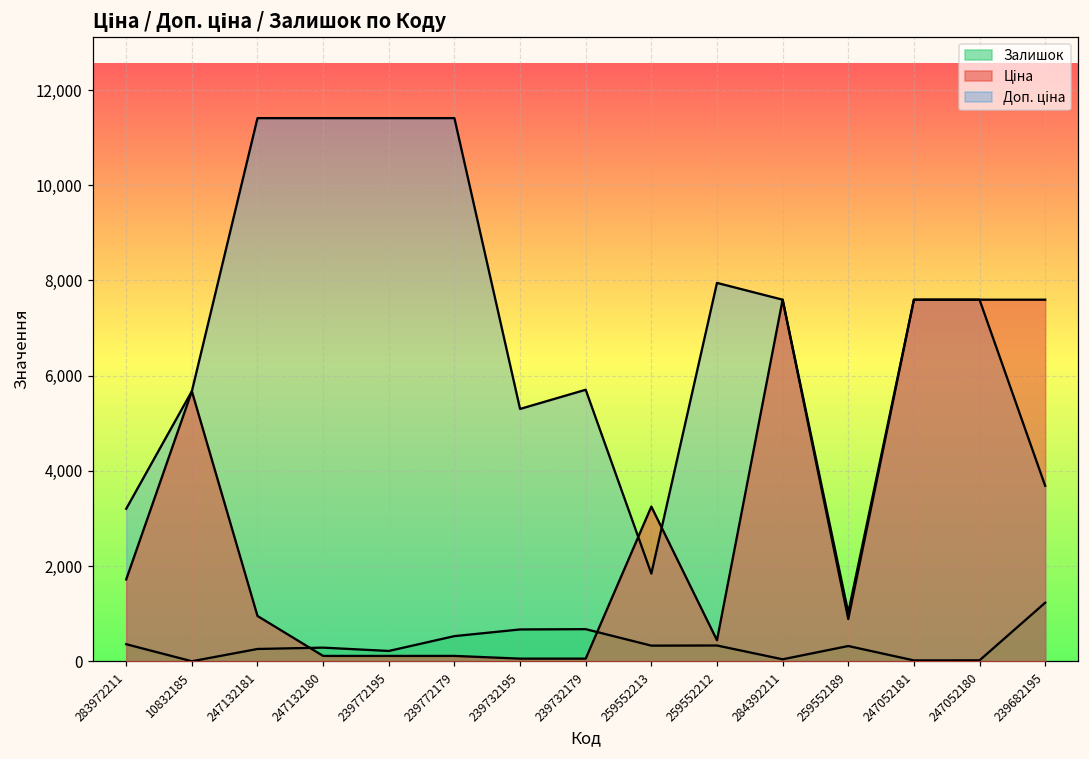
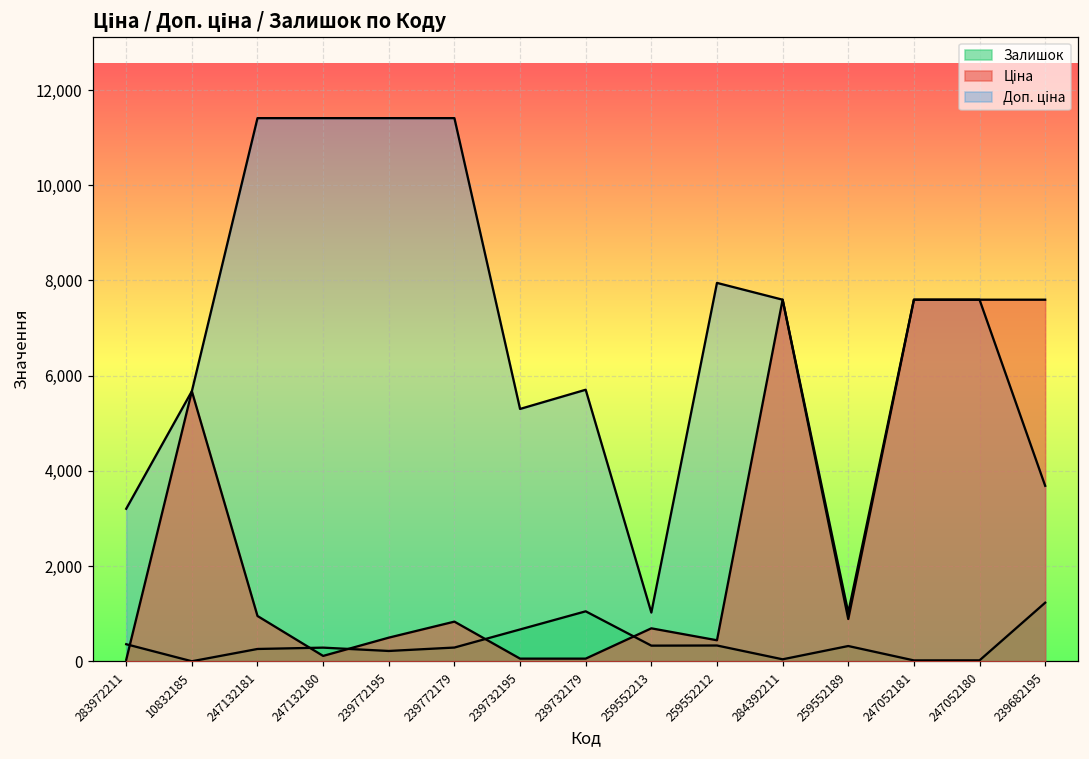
Ціна, 283972211: 1,700 -> 0
Ціна, 239772195: 100 -> 500
Залишок, 239772179: 500 -> 300
Ціна, 239772179: 100 -> 800
Залишок, 239732179: 700 -> 1,100
Ціна, 259552213: 3,300 -> 700
Доп. ціна, 259552213: 1,800 -> 1,000
